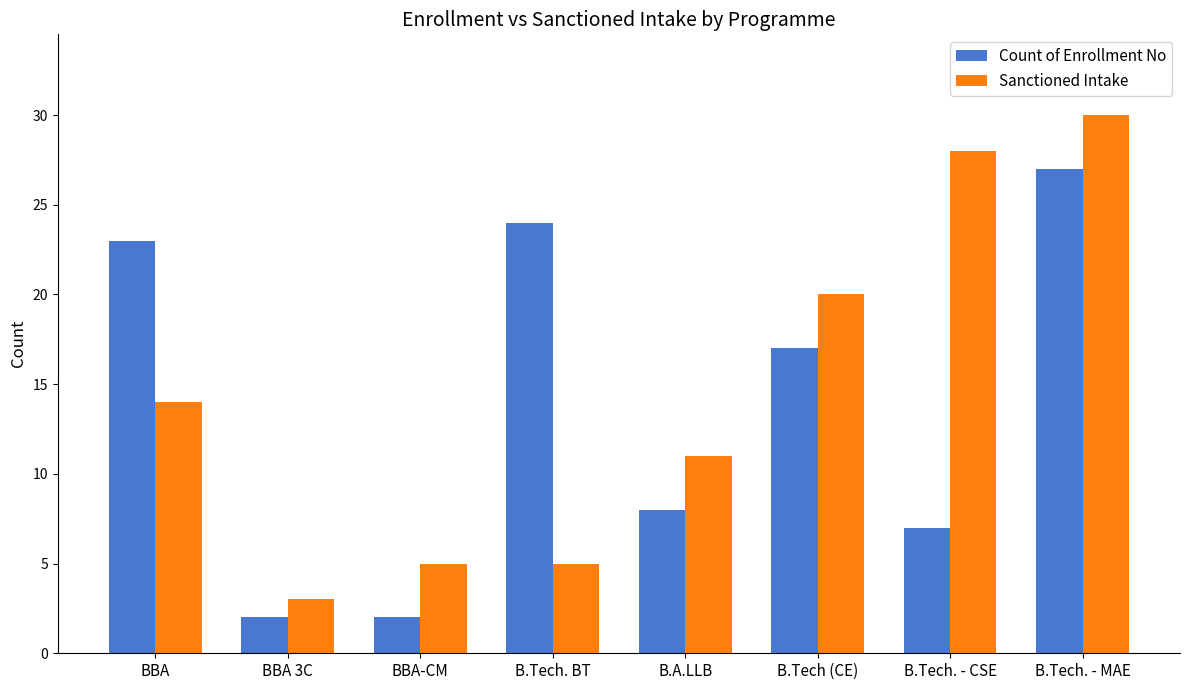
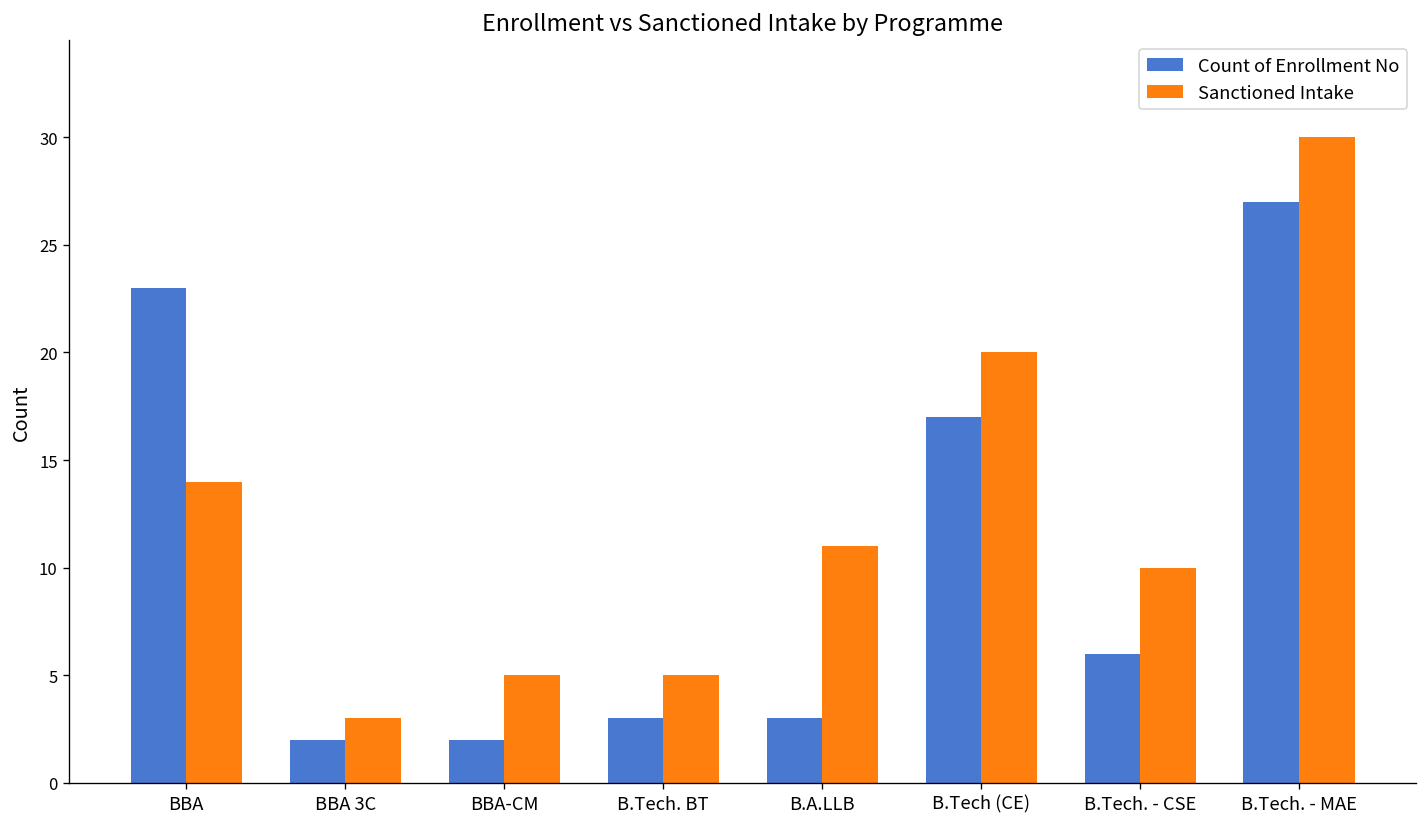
Count of Enrollment No, B.Tech. BT: 24 -> 3
Count of Enrollment No, B.A.LLB: 8 -> 3
Count of Enrollment No, B.Tech. - CSE: 7 -> 6
Sanctioned Intake, B.Tech. - CSE: 28 -> 10
